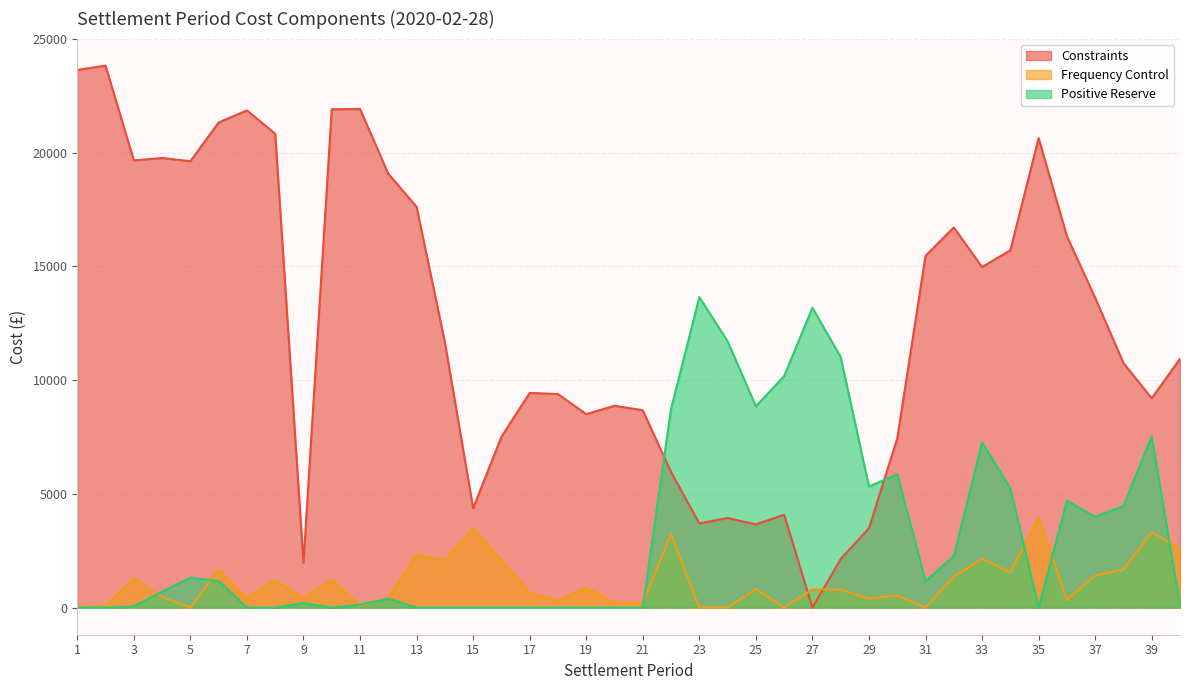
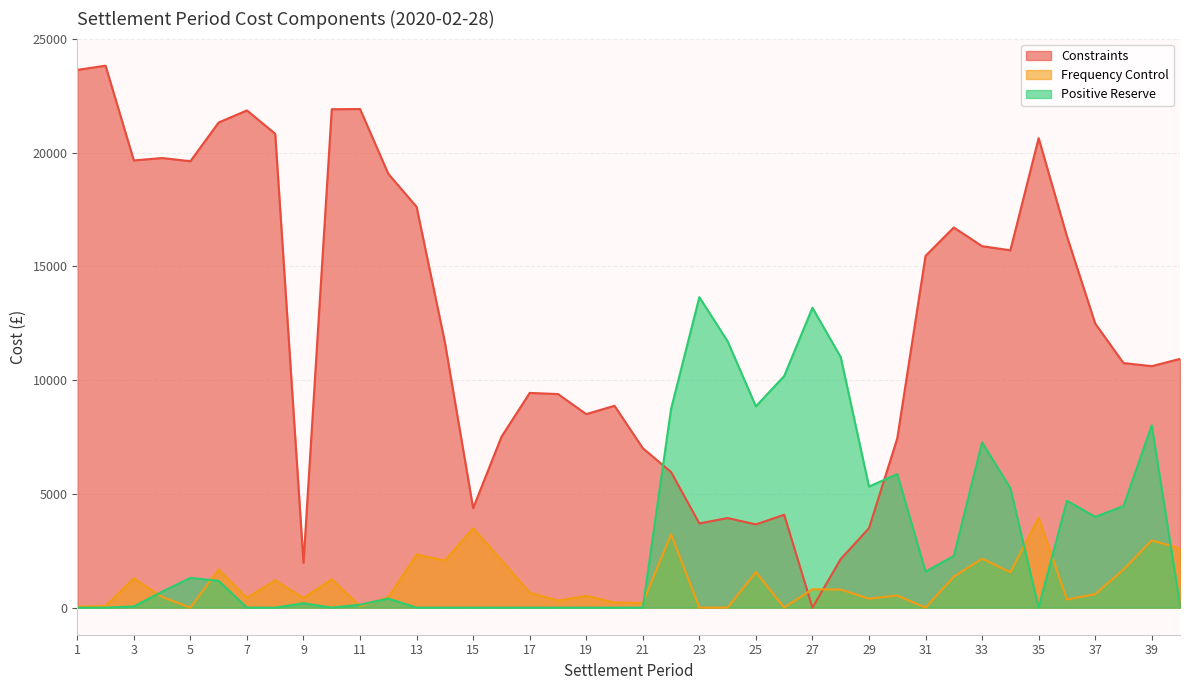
Frequency Control, 19: 900 -> 500
Constraints, 21: 8700 -> 7000
Frequency Control, 25: 800 -> 1600
Positive Reserve, 31: 1200 -> 1600
Constraints, 33: 15000 -> 15900
Constraints, 37: 13600 -> 12500
Frequency Control, 37: 1400 -> 600
Constraints, 39: 9200 -> 10600
Frequency Control, 39: 3300 -> 3000
Positive Reserve, 39: 7500 -> 8000
